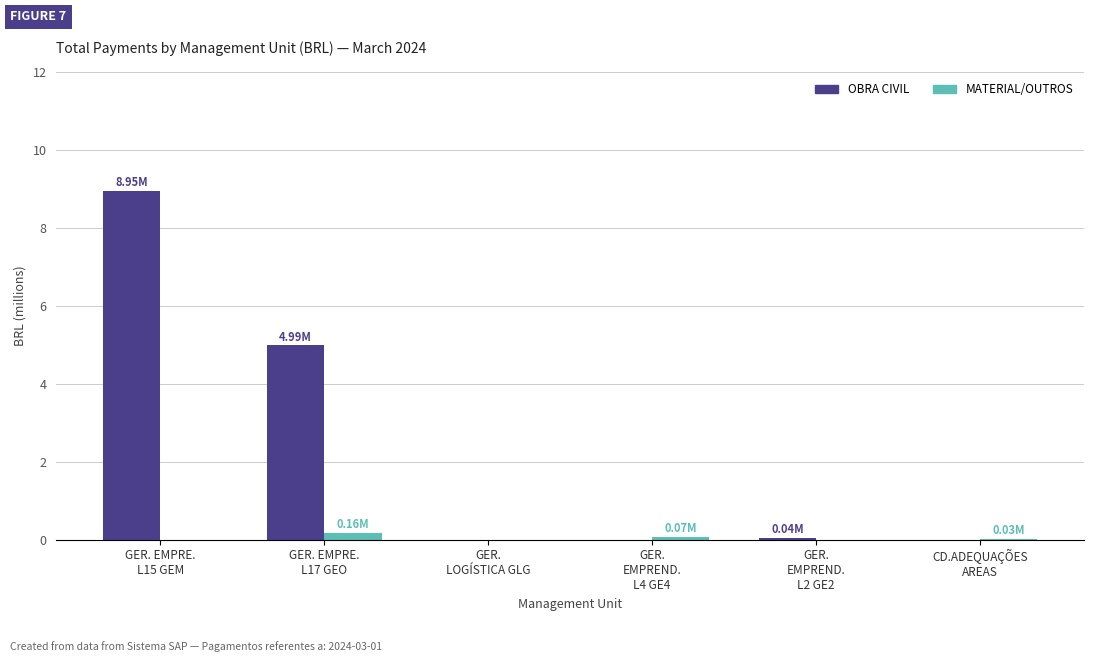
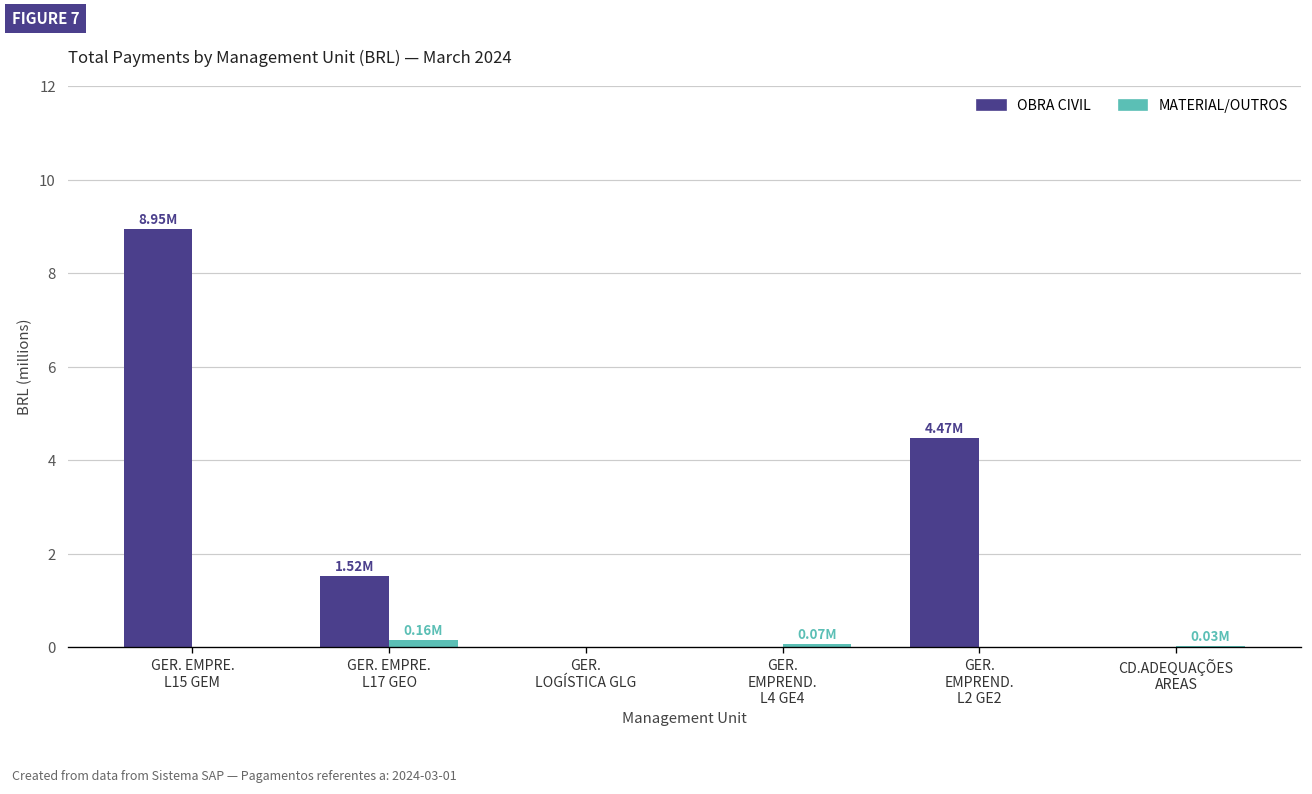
OBRA CIVIL, GER. EMPRE. L17 GEO: 4.99M -> 1.52M
OBRA CIVIL, GER. EMPREND. L2 GE2: 0.04M -> 4.47M
